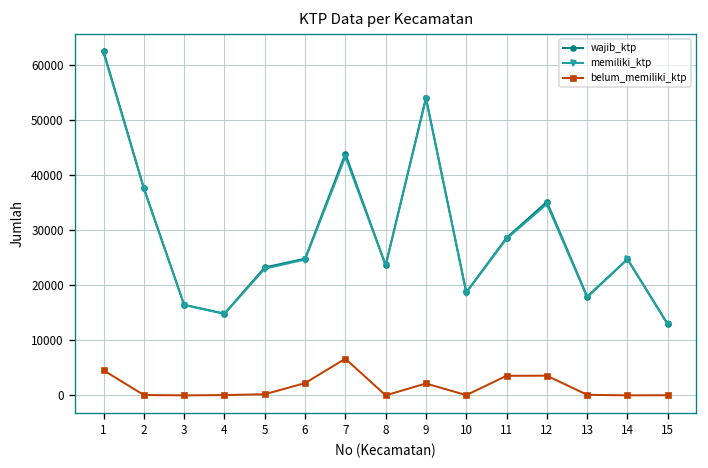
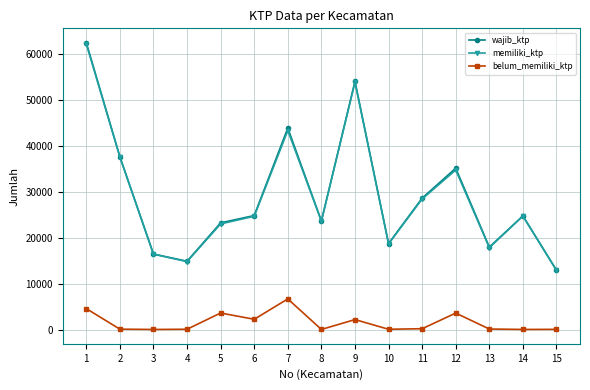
belum_memiliki_ktp, 5: 0 -> 4000
belum_memiliki_ktp, 11: 4000 -> 0
